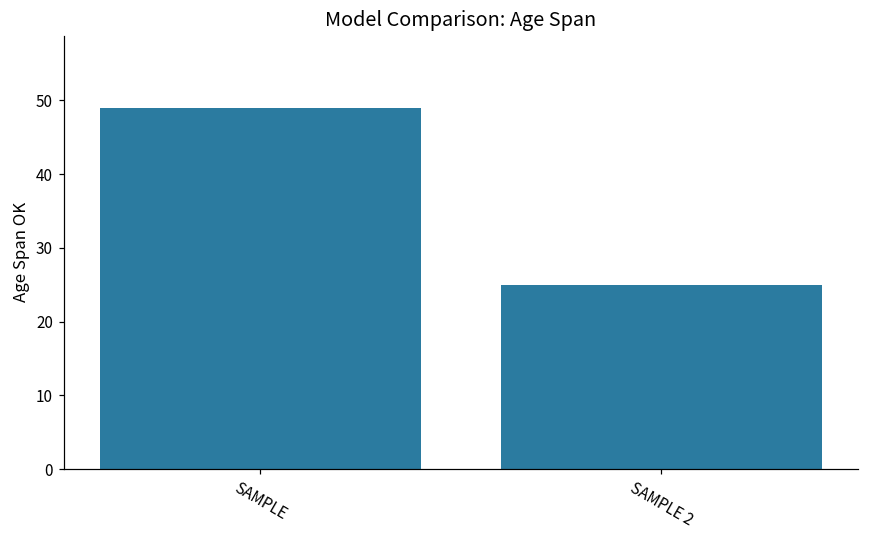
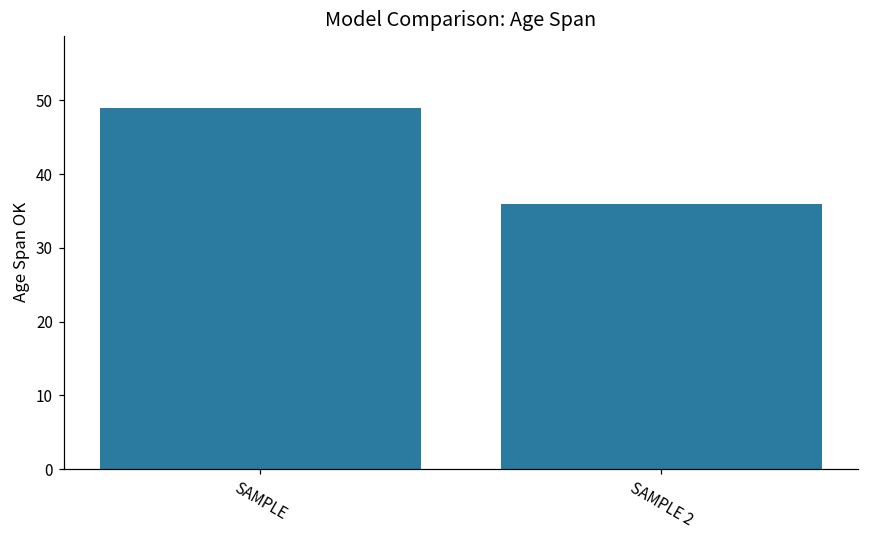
SAMPLE 2: 25 -> 36
